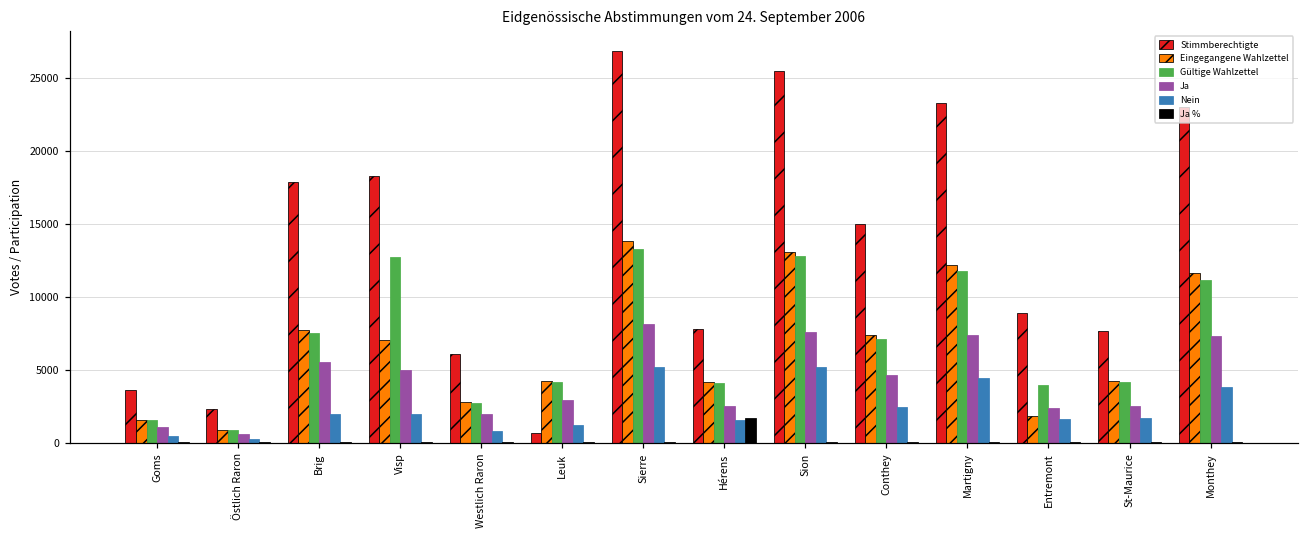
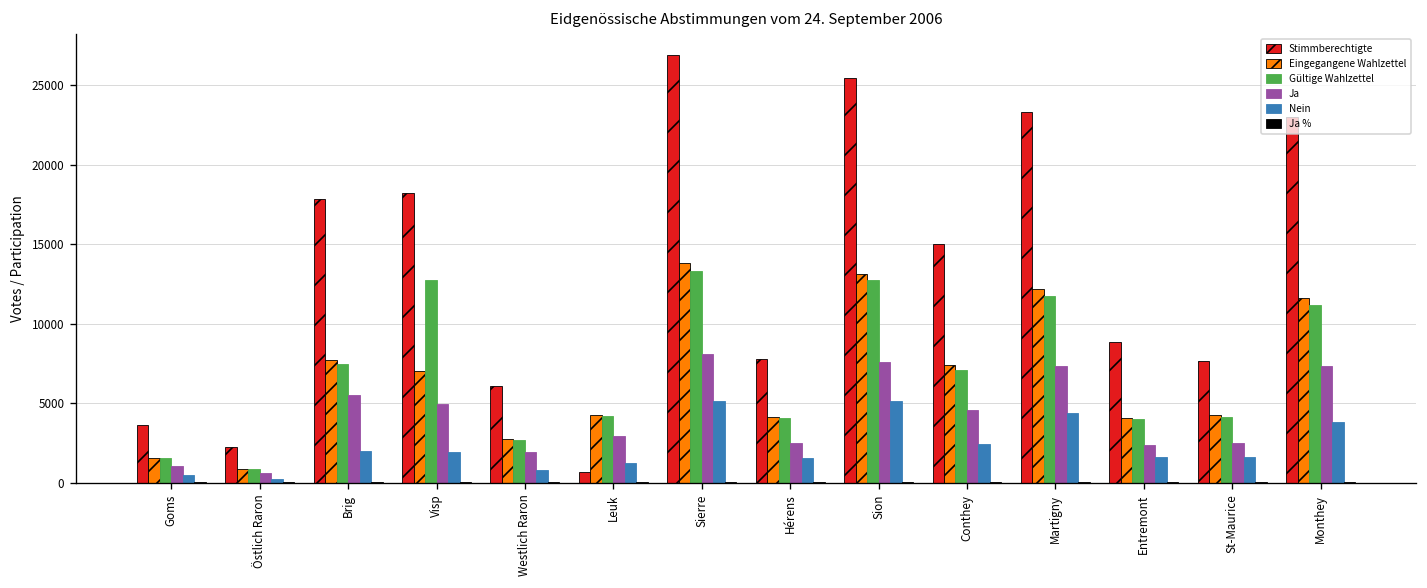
Ja %, Hérens: 1700 -> 100
Eingegangene Wahlzettel, Entremont: 1800 -> 4100
